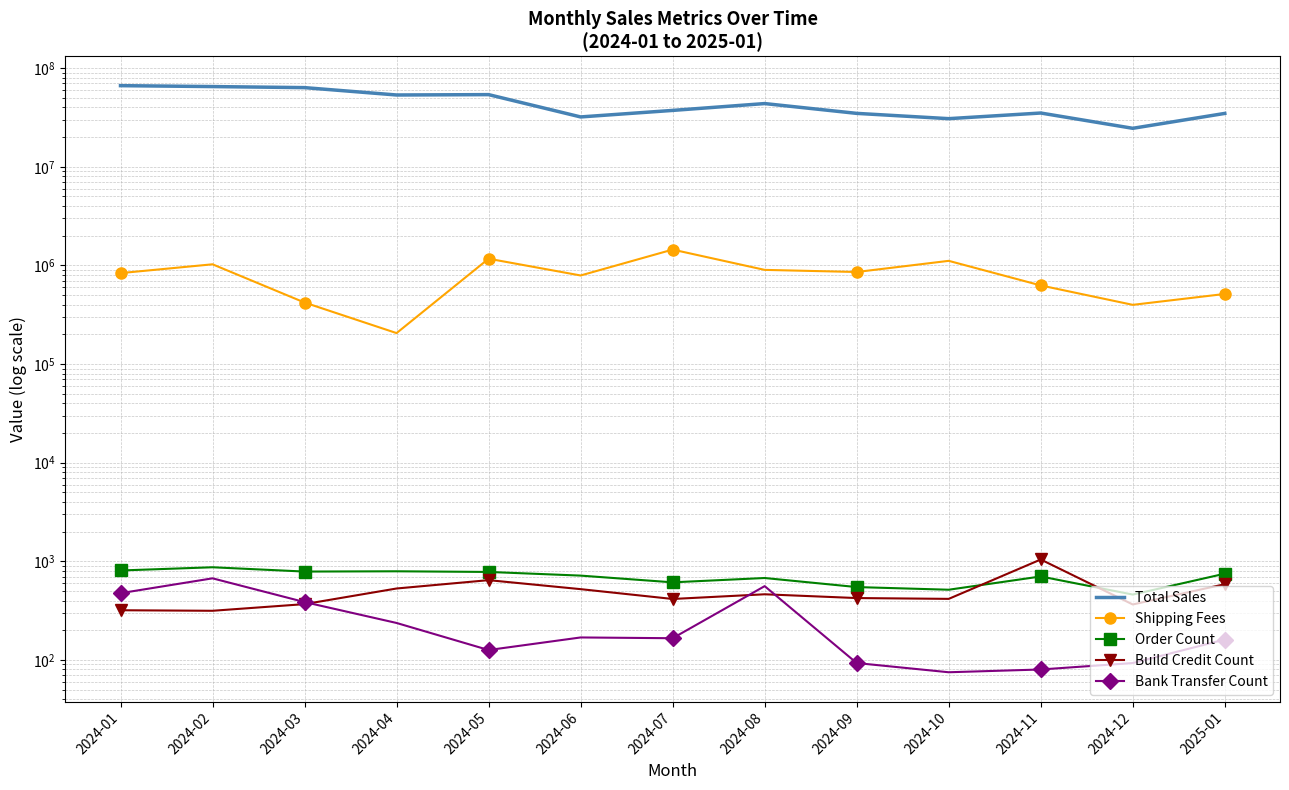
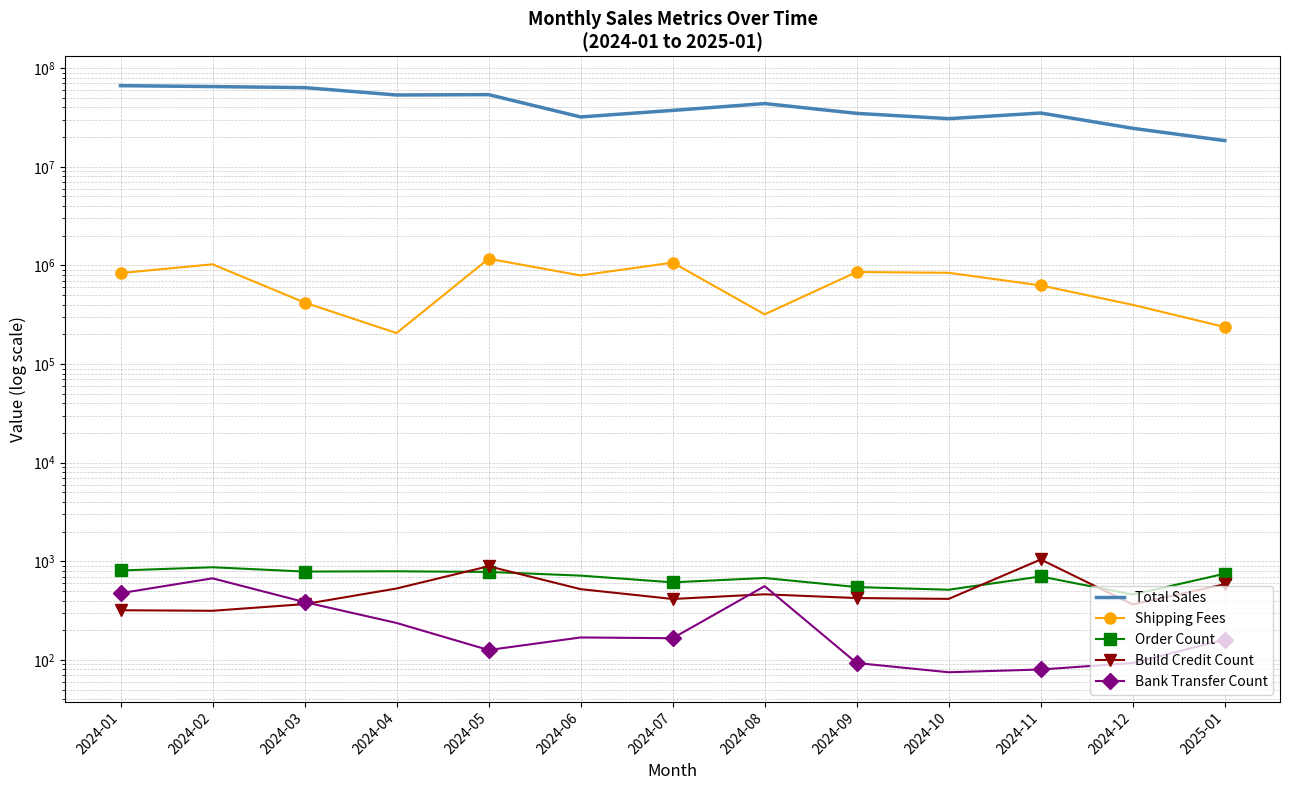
Build Credit Count, 2024-05: 600 -> 900
Shipping Fees, 2024-07: 1400000 -> 1100000
Shipping Fees, 2024-08: 900000 -> 320000
Shipping Fees, 2024-10: 1100000 -> 800000
Total Sales, 2025-01: 35000000 -> 18000000
Shipping Fees, 2025-01: 500000 -> 240000
